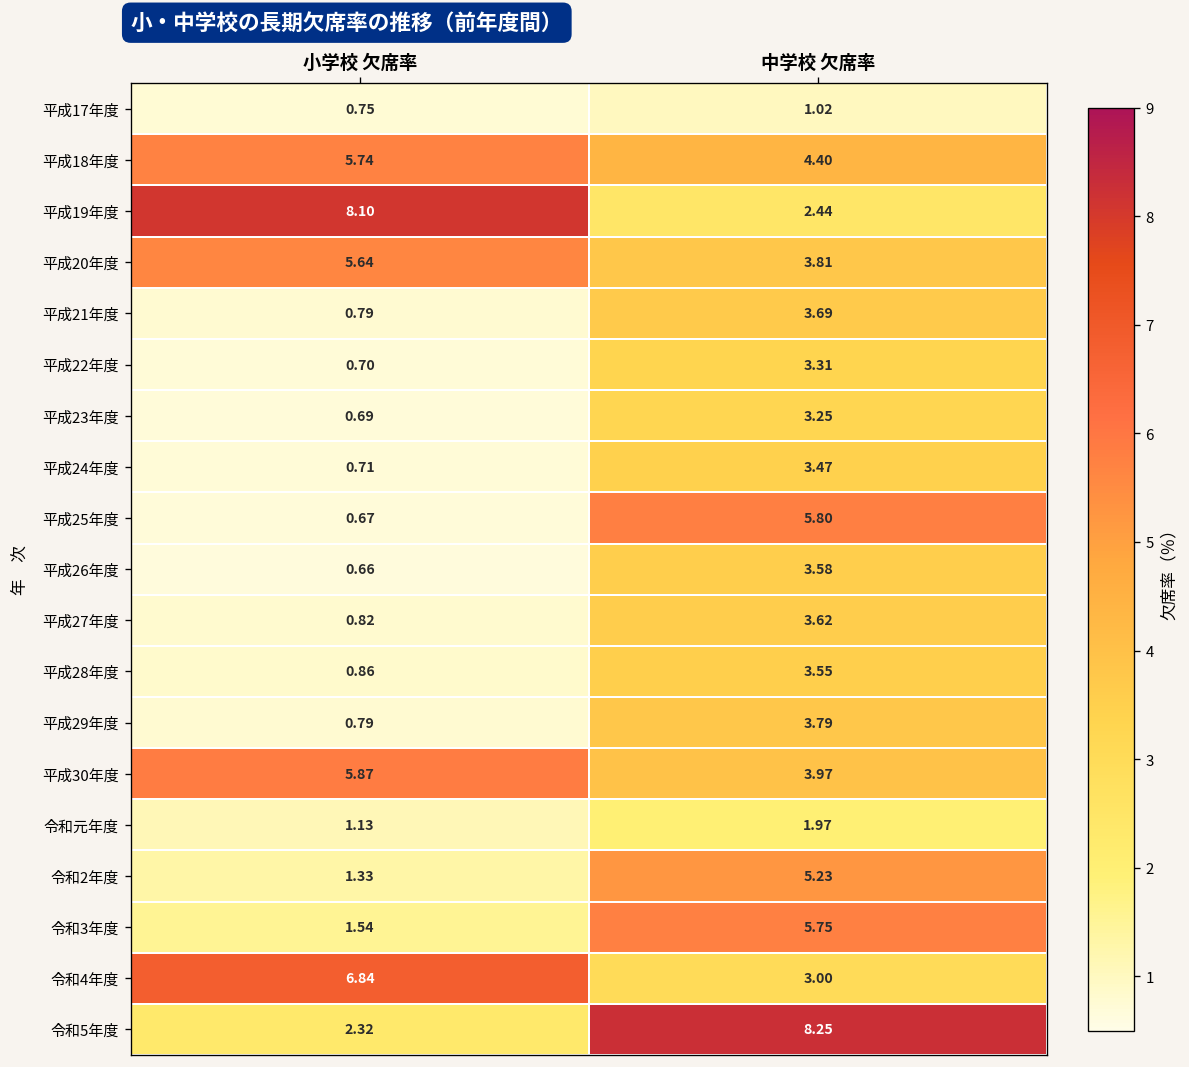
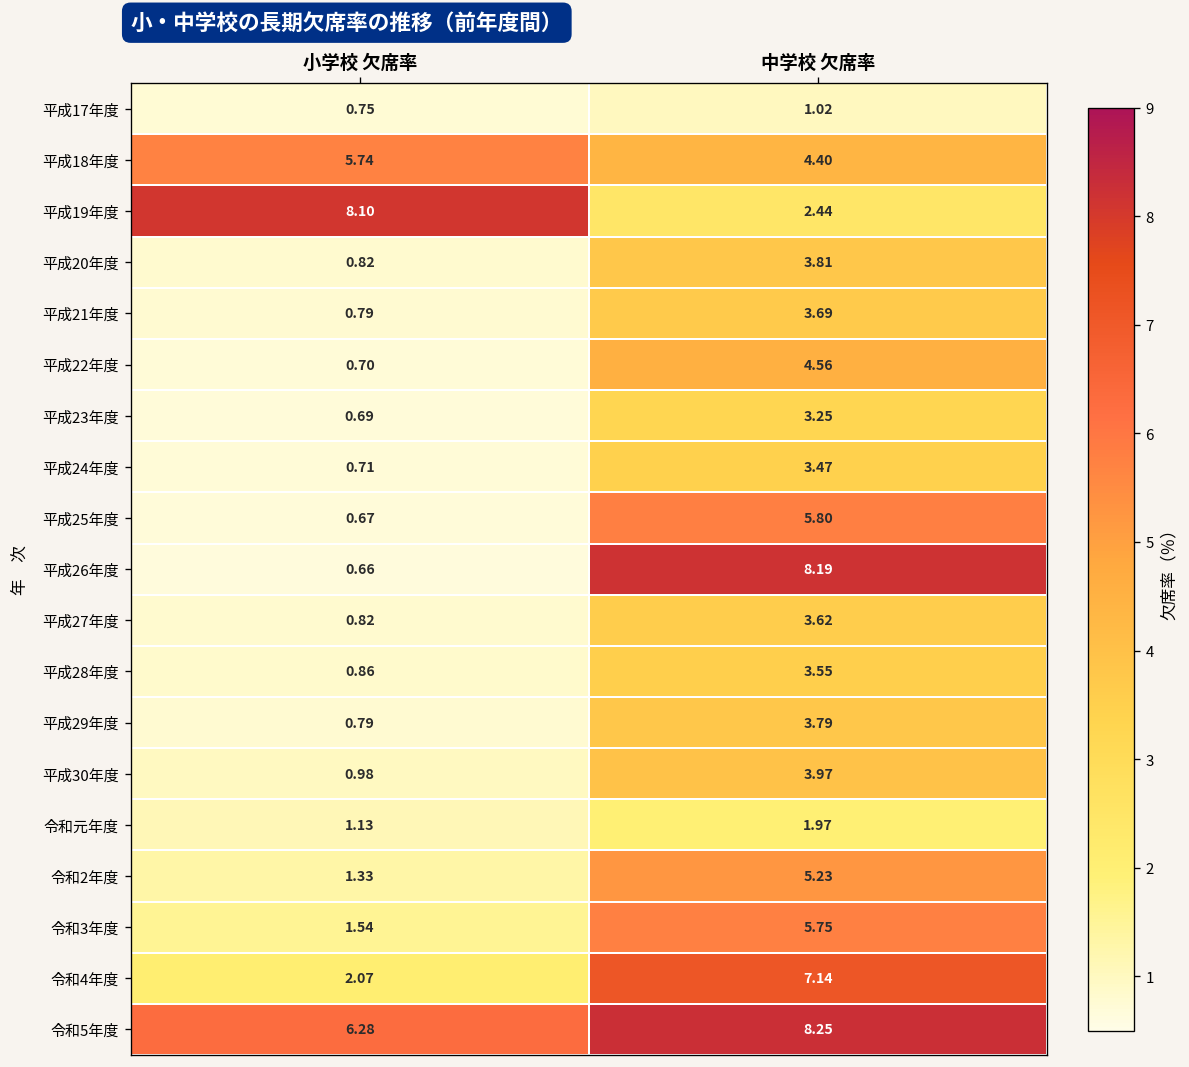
平成20年度, 小学校 欠席率: 5.64 -> 0.82
平成22年度, 中学校 欠席率: 3.31 -> 4.56
平成26年度, 中学校 欠席率: 3.58 -> 8.19
平成30年度, 小学校 欠席率: 5.87 -> 0.98
令和4年度, 小学校 欠席率: 6.84 -> 2.07
令和4年度, 中学校 欠席率: 3.00 -> 7.14
令和5年度, 小学校 欠席率: 2.32 -> 6.28
